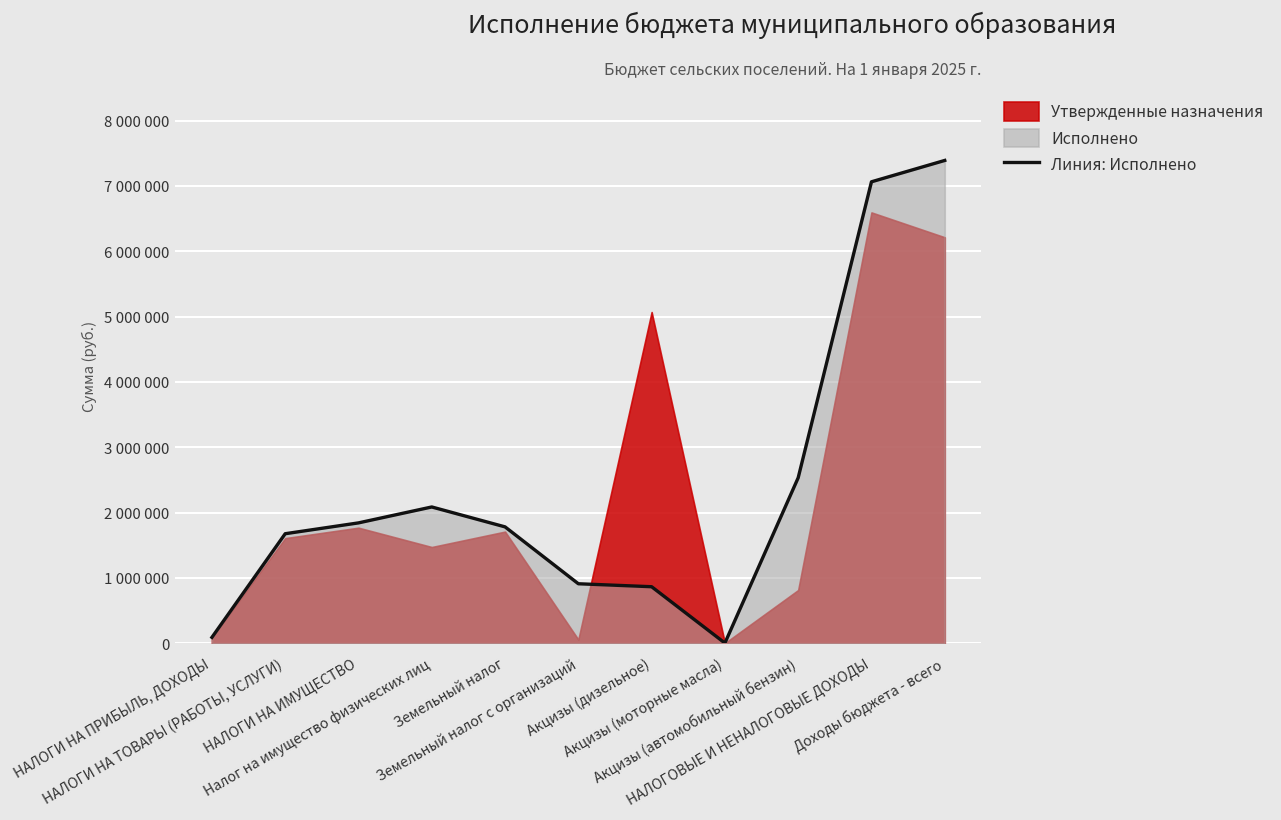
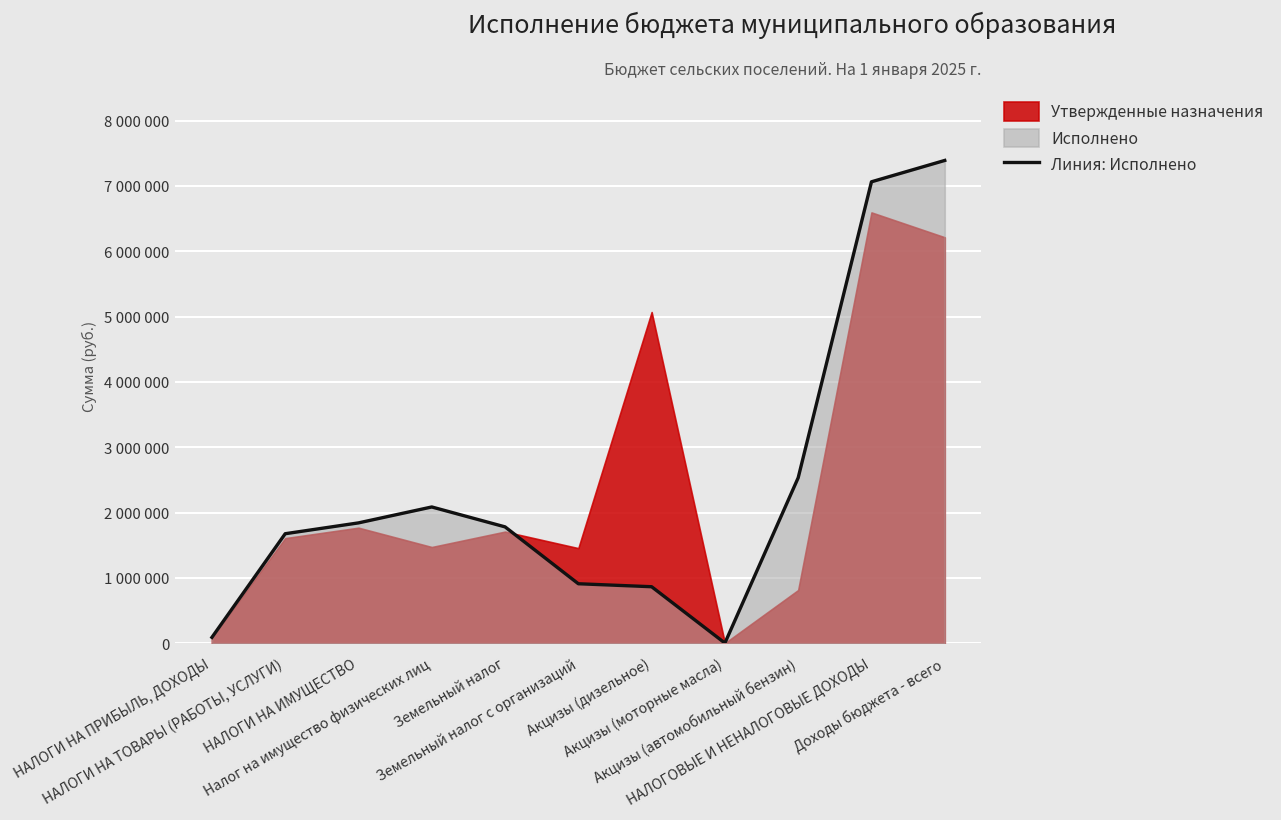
Утвержденные назначения, Земельный налог с организаций: 100000 -> 1500000
